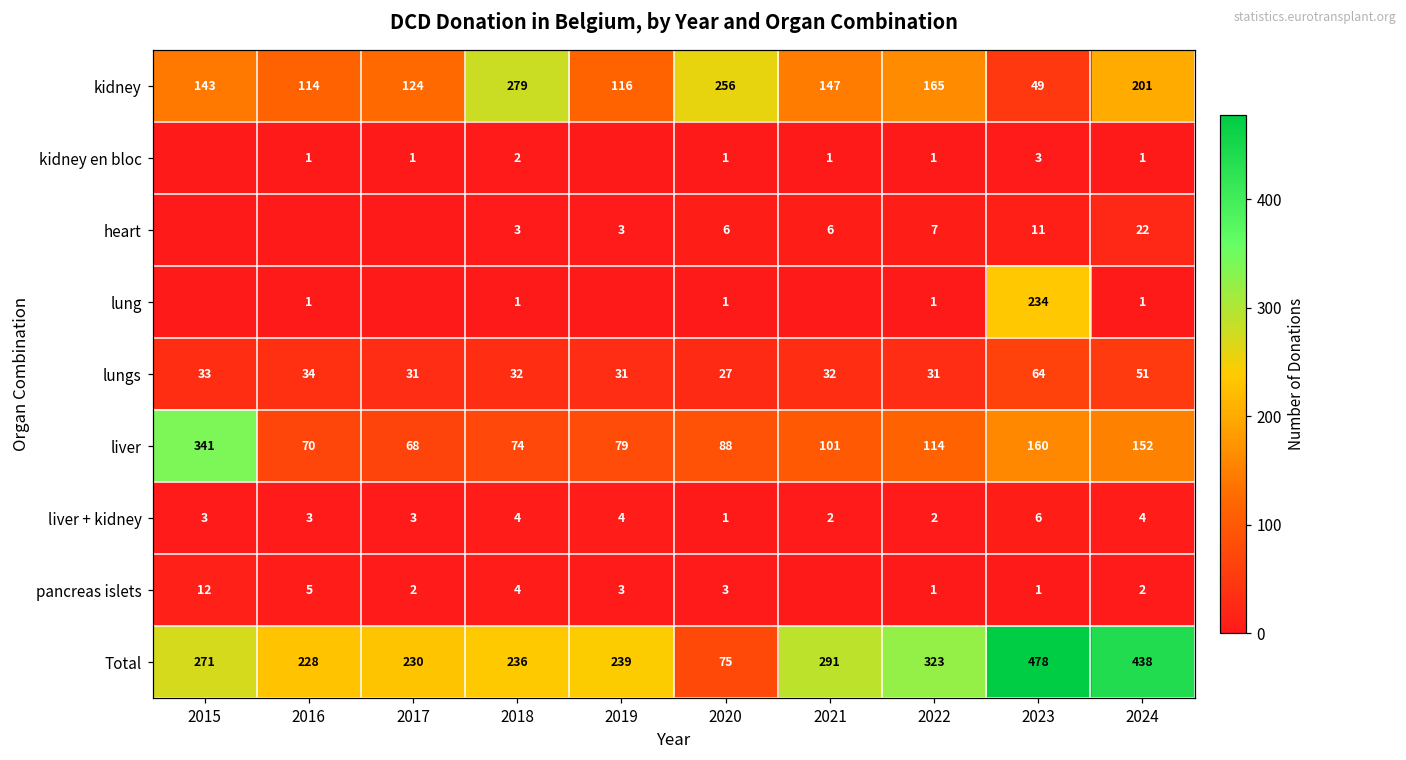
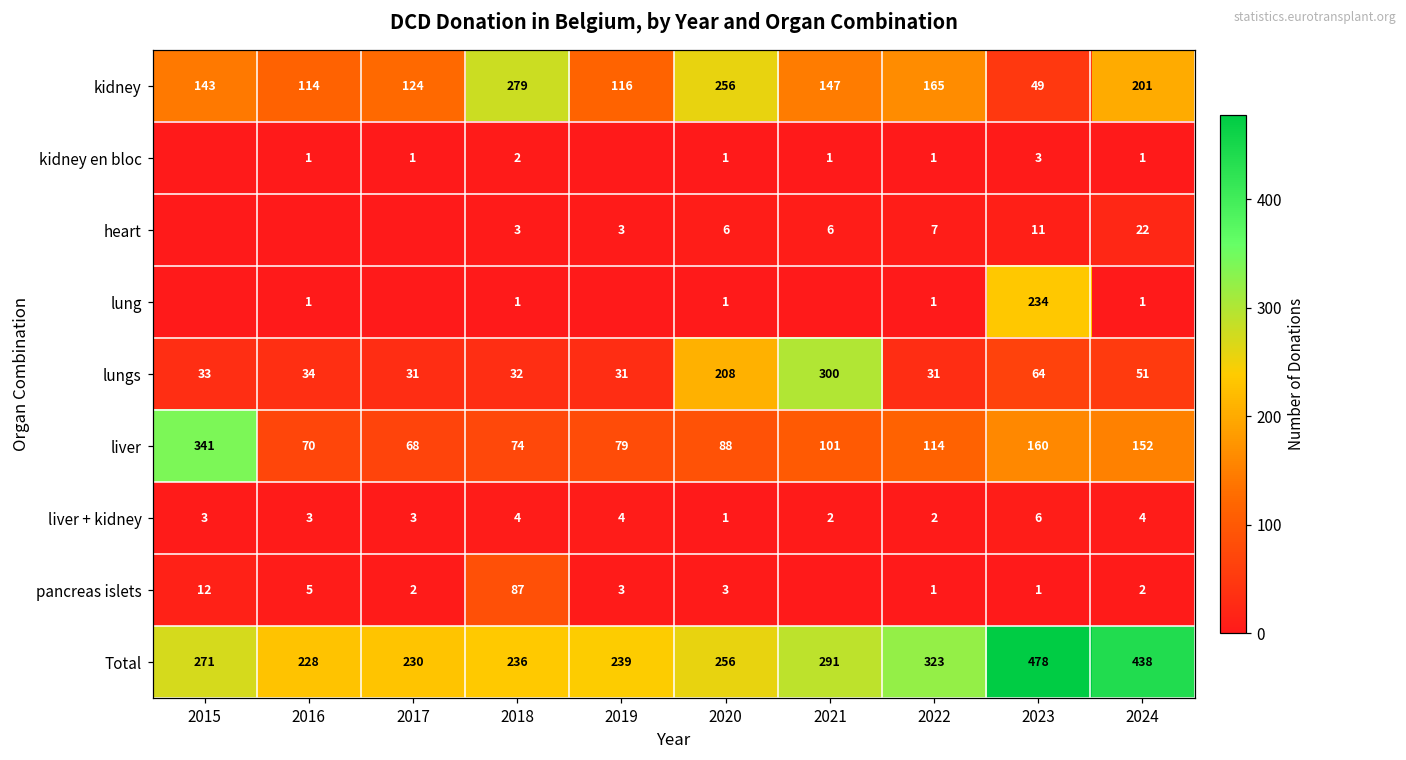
lungs, 2020: 27 -> 208
lungs, 2021: 32 -> 300
pancreas islets, 2018: 4 -> 87
Total, 2020: 75 -> 256
